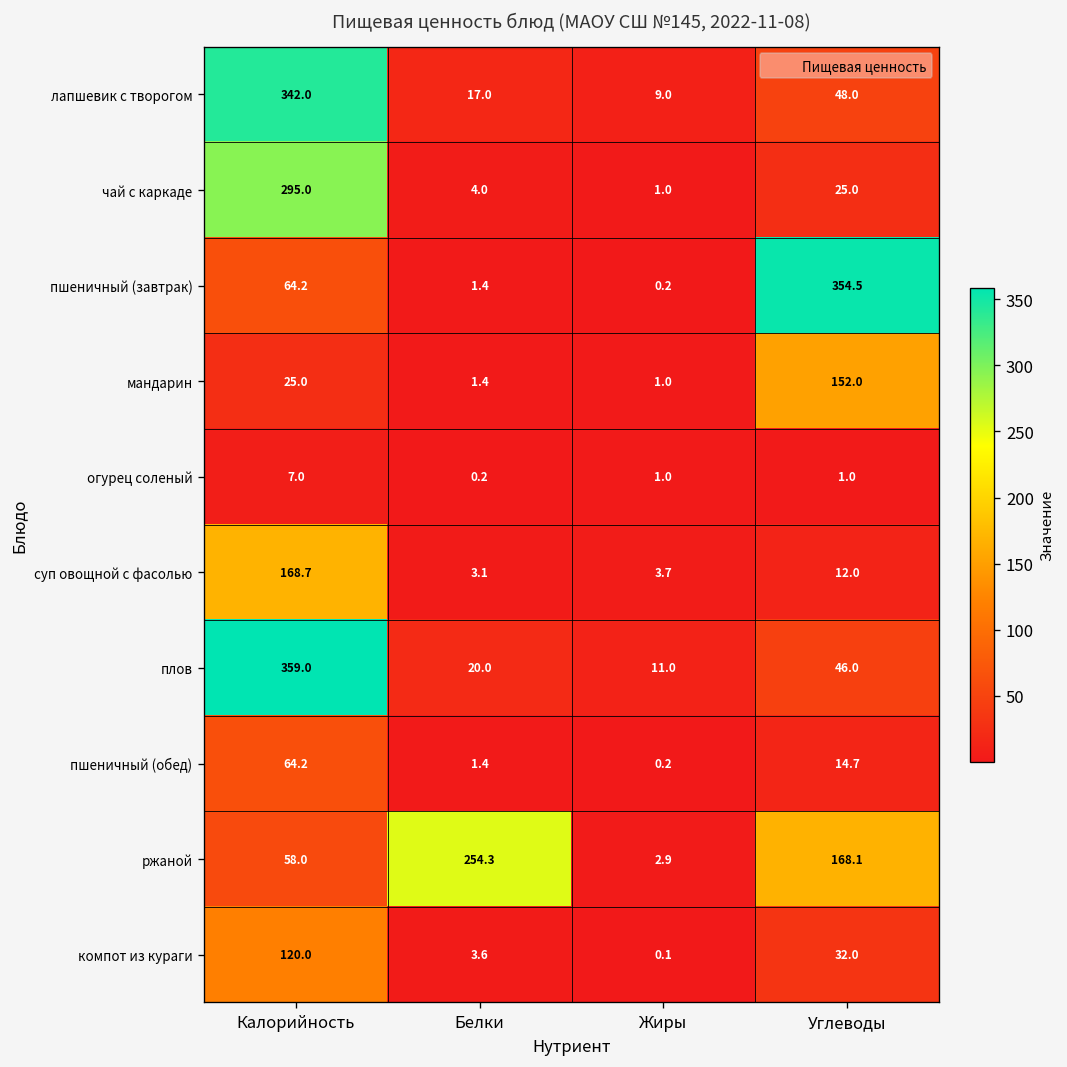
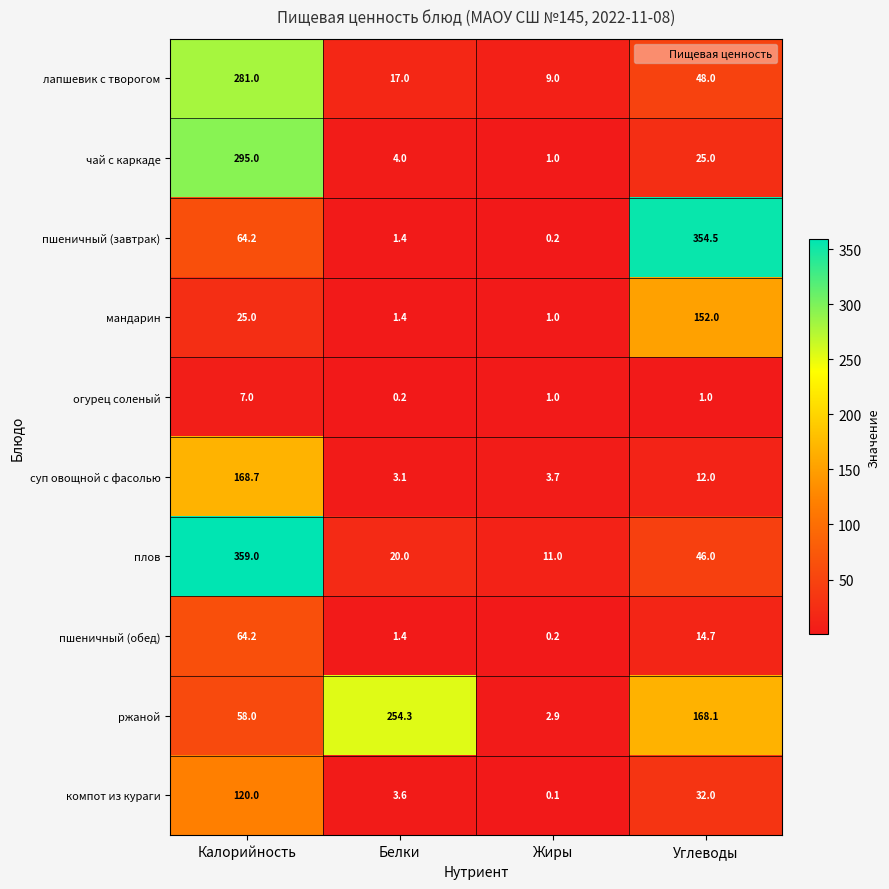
лапшевик с творогом, Калорийность: 342.0 -> 281.0
